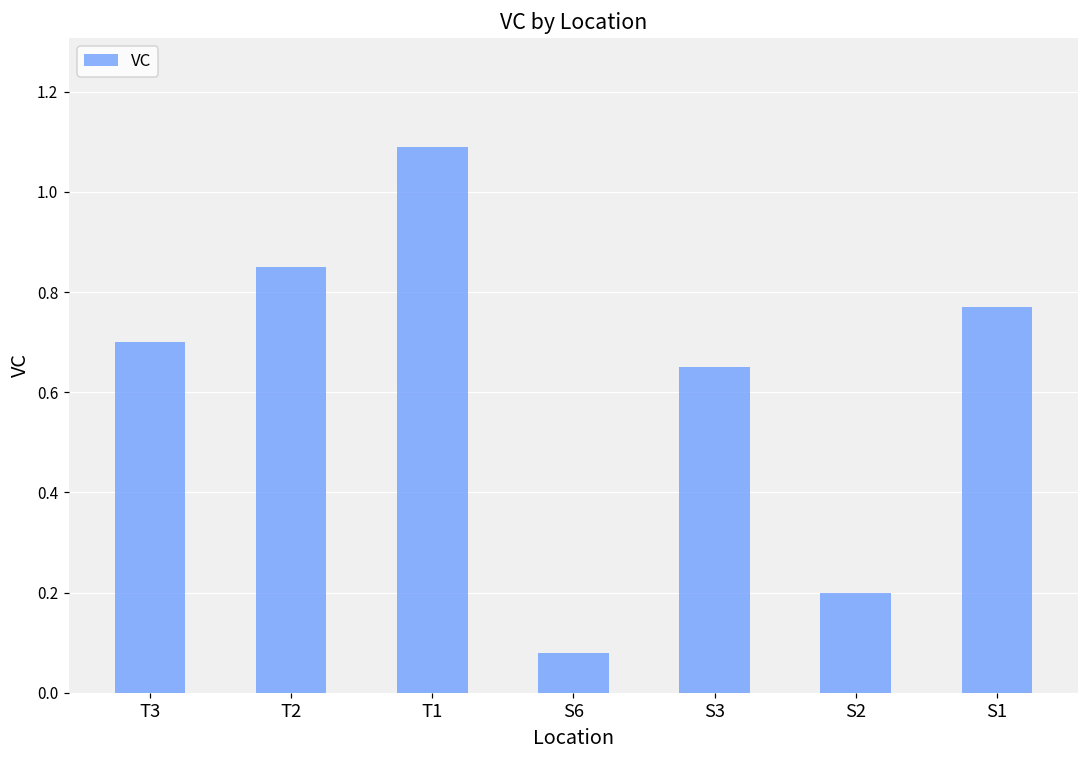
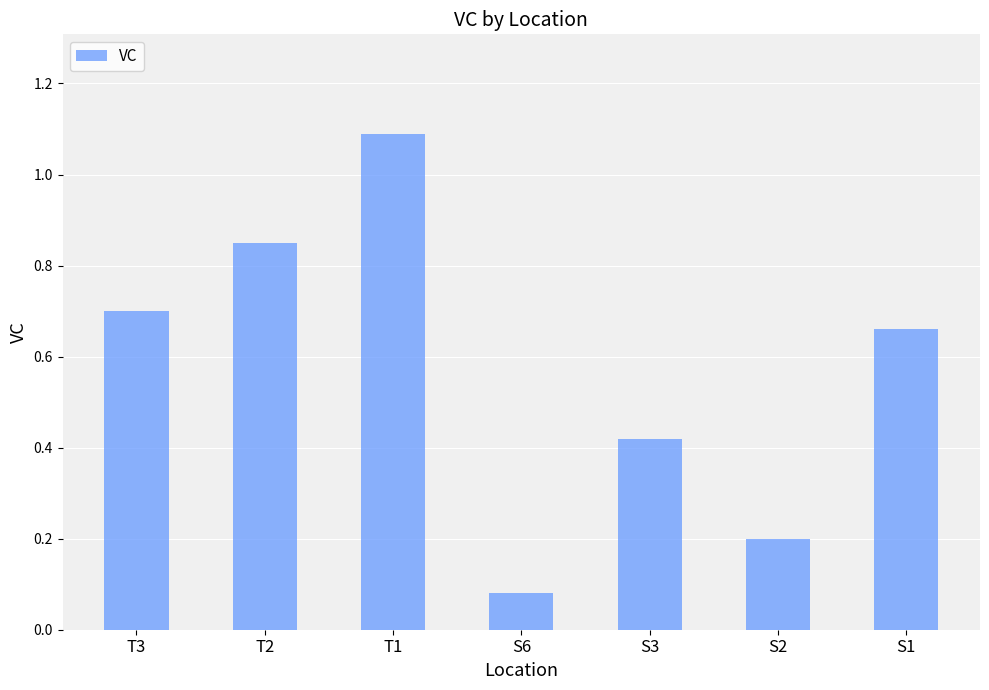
S3: 0.65 -> 0.42
S1: 0.77 -> 0.66
